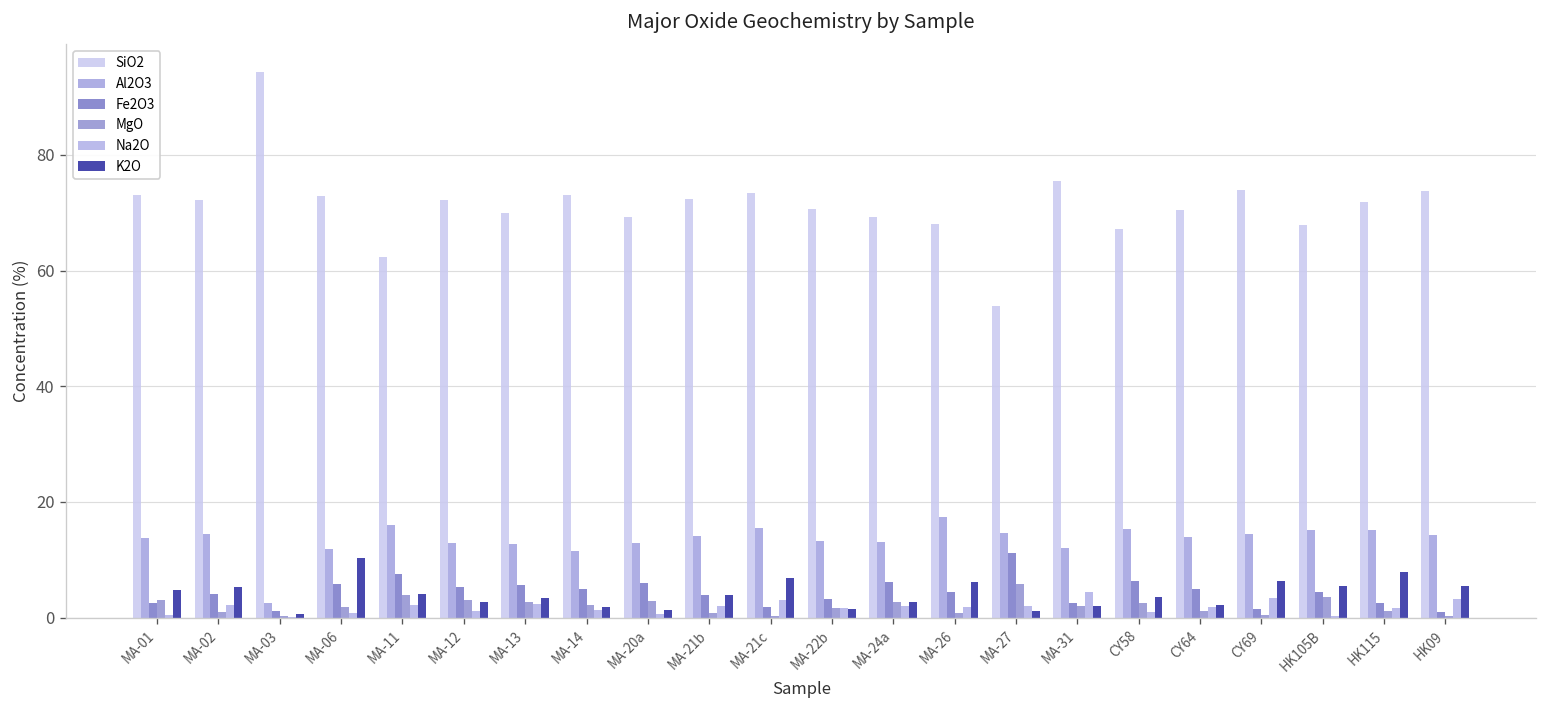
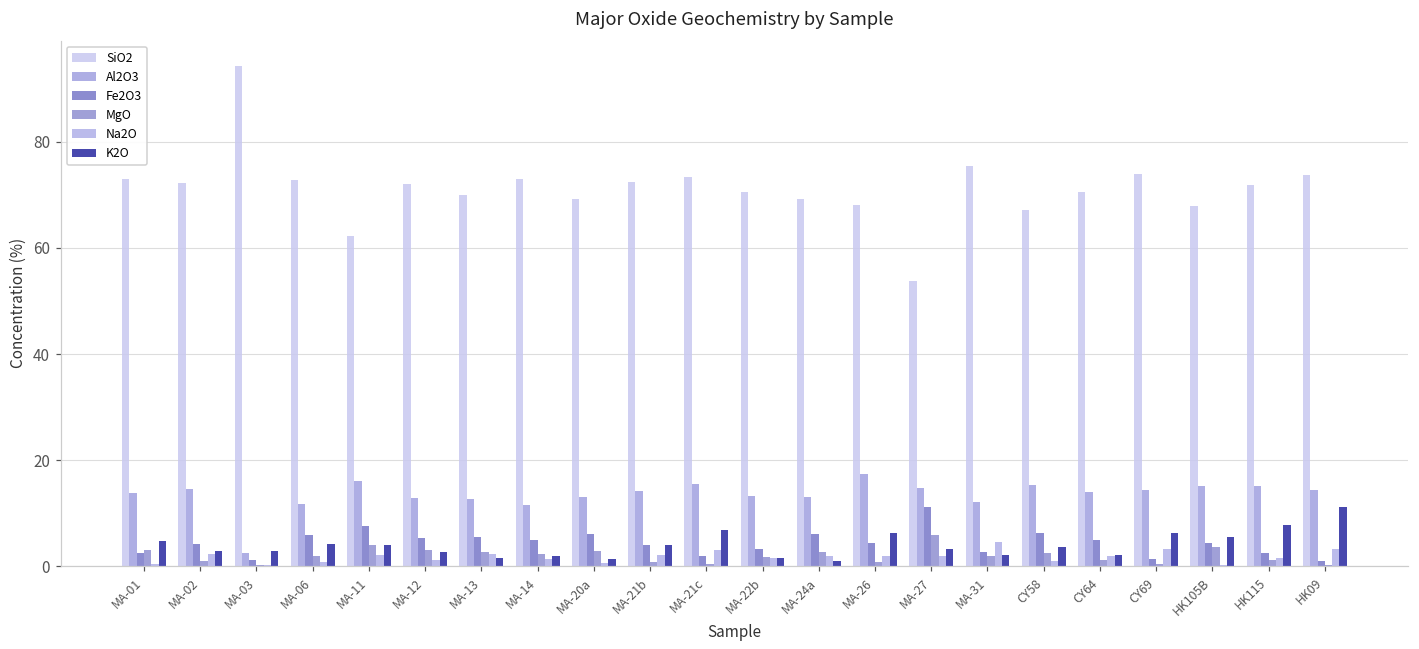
K2O, MA-02: 5 -> 3
K2O, MA-03: 1 -> 3
K2O, MA-06: 10 -> 4
K2O, MA-13: 3 -> 2
K2O, MA-24a: 3 -> 1
K2O, MA-27: 1 -> 3
K2O, HK09: 6 -> 11
